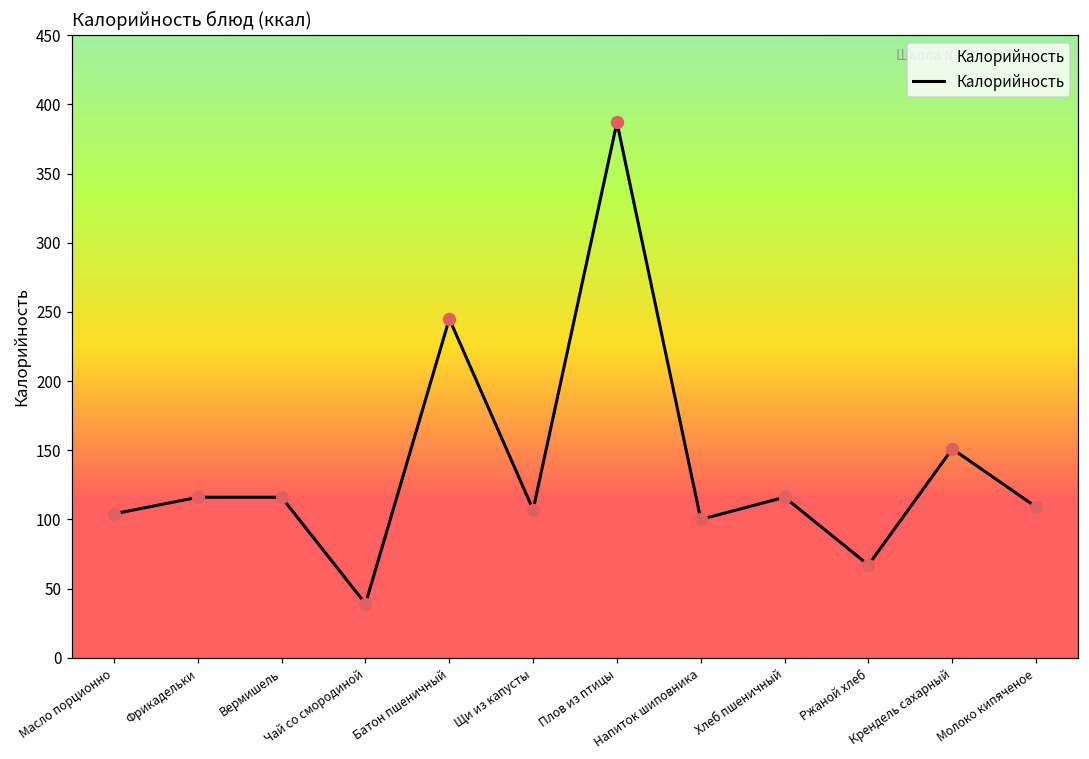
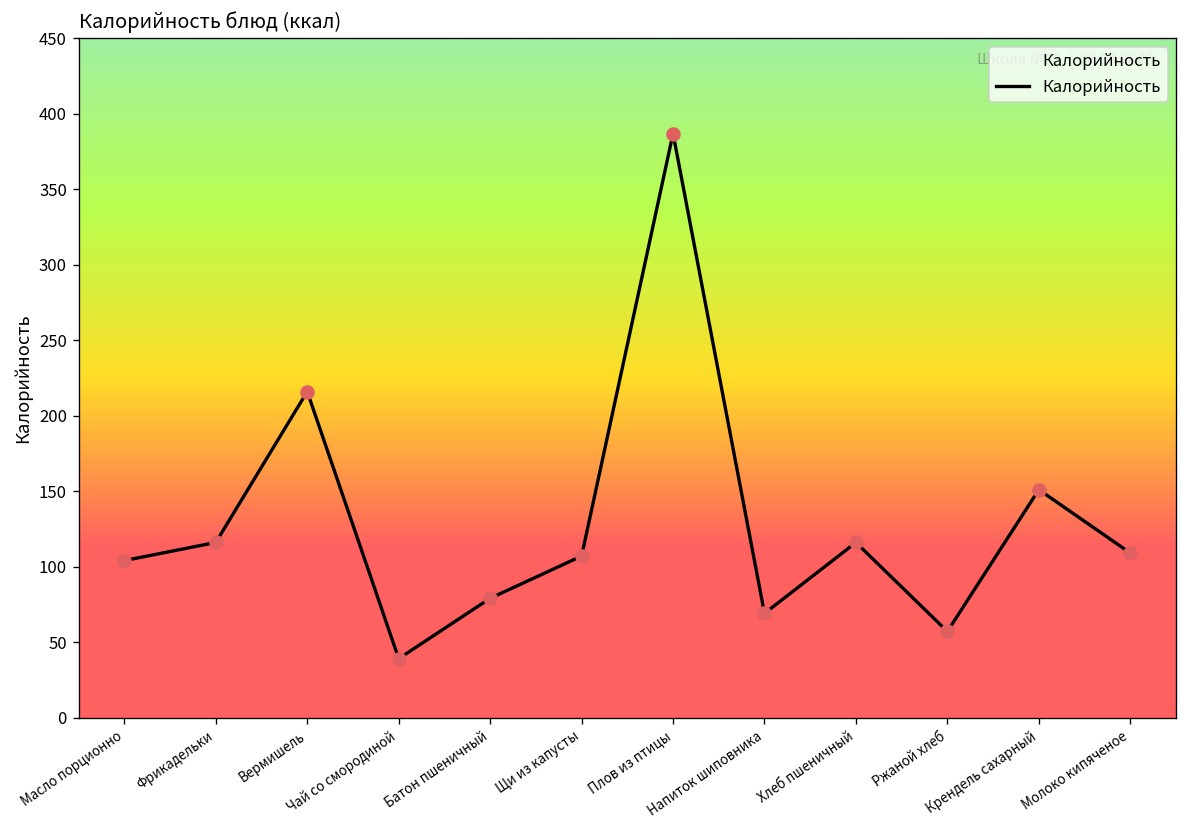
Вермишель: 116 -> 216
Батон пшеничный: 245 -> 79
Напиток шиповника: 100 -> 69
Ржаной хлеб: 67 -> 57
